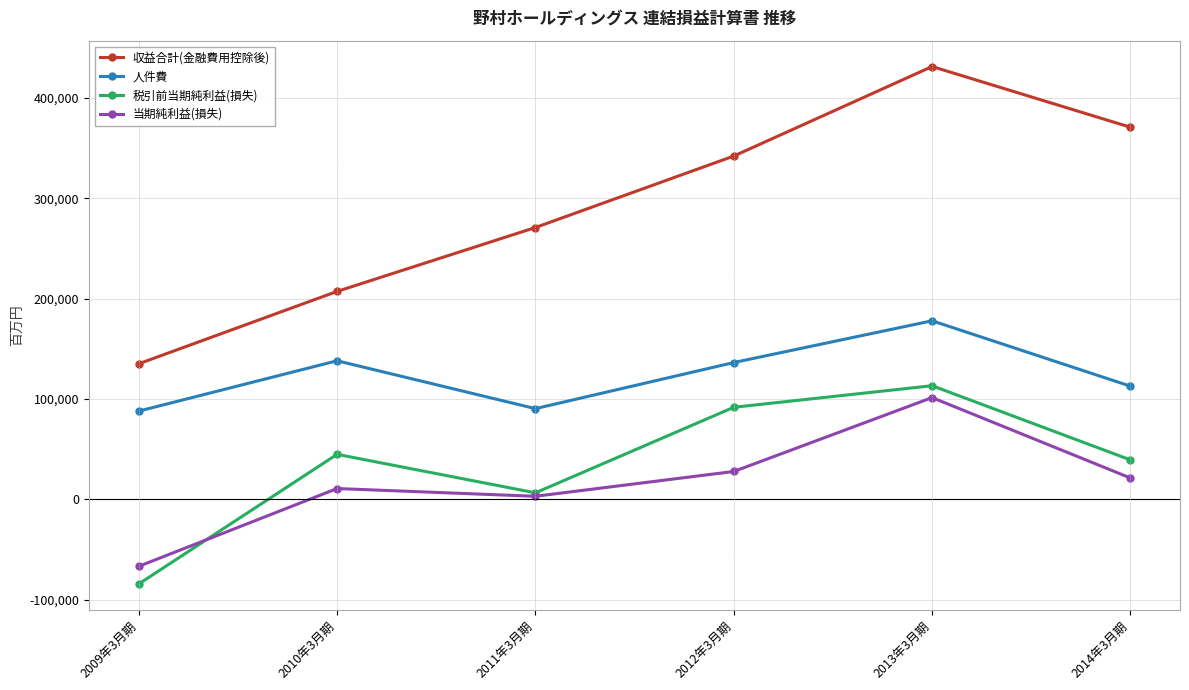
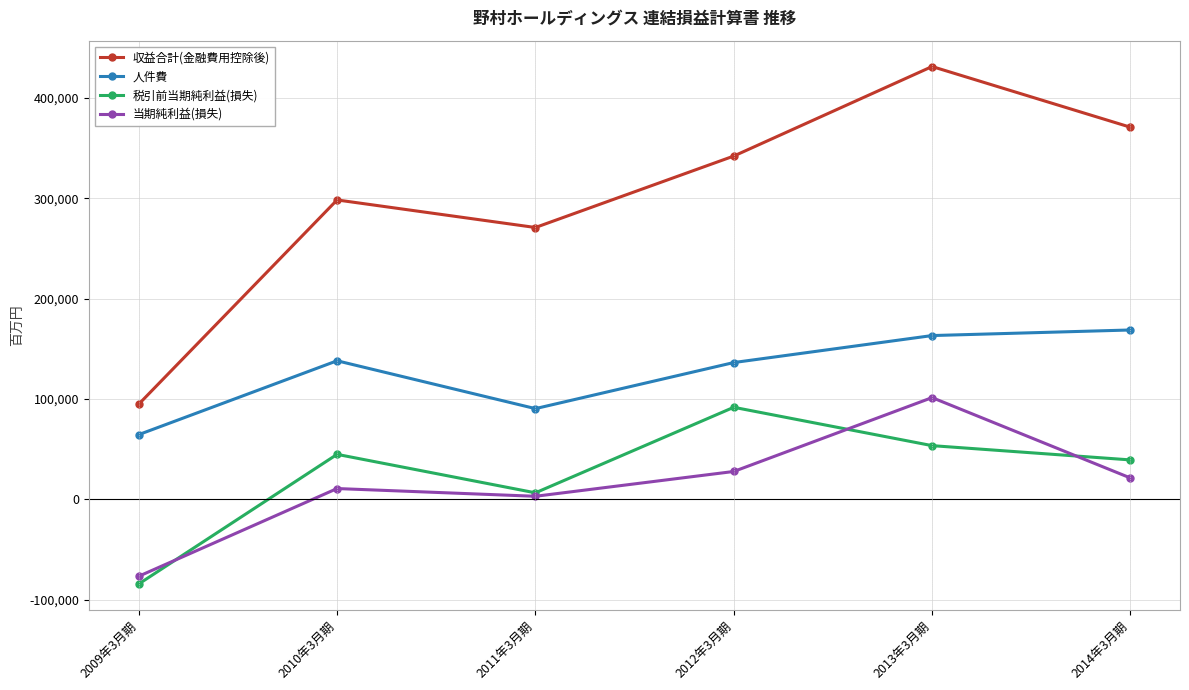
収益合計(金融費用控除後), 2009年3月期: 135,000 -> 95,000
人件費, 2009年3月期: 88,000 -> 64,000
当期純利益(損失), 2009年3月期: -67,000 -> -77,000
収益合計(金融費用控除後), 2010年3月期: 207,000 -> 298,000
人件費, 2013年3月期: 178,000 -> 163,000
税引前当期純利益(損失), 2013年3月期: 113,000 -> 54,000
人件費, 2014年3月期: 113,000 -> 169,000
